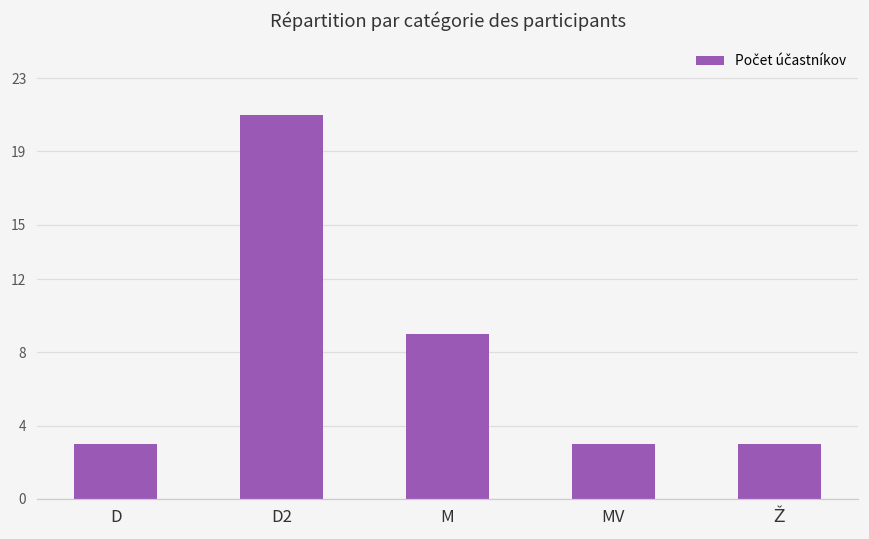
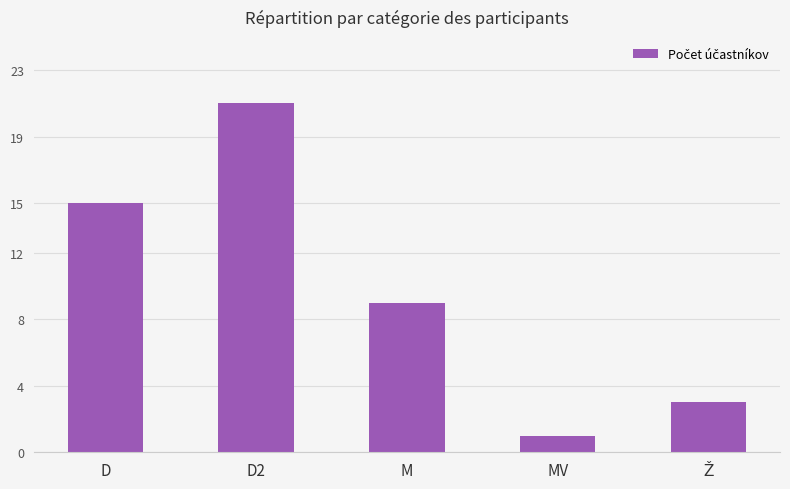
D: 3 -> 15
MV: 3 -> 1
